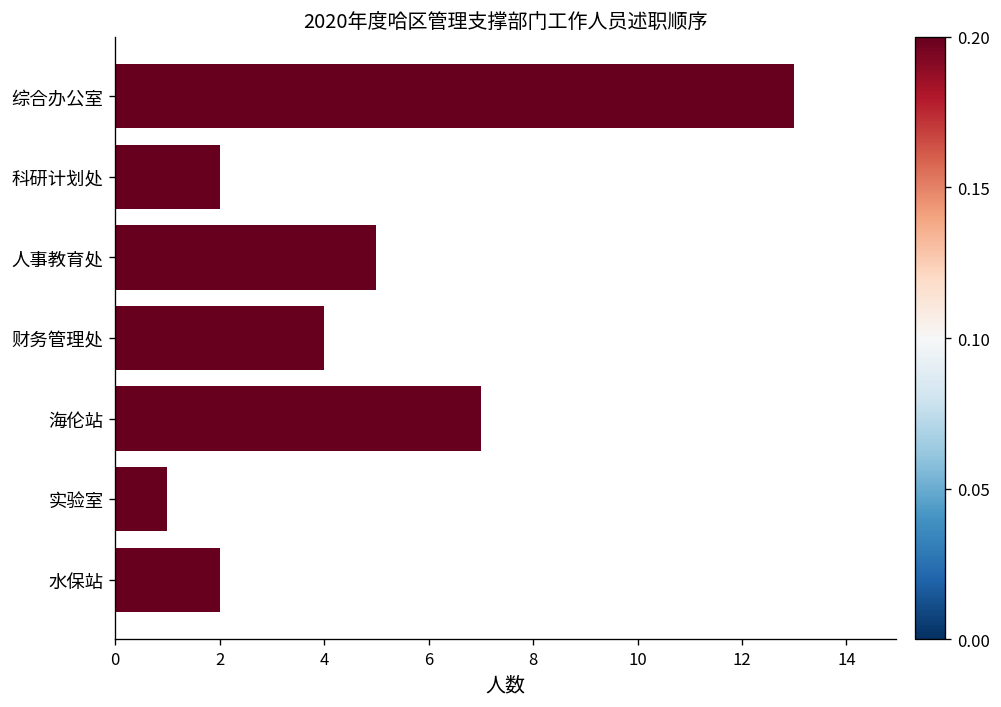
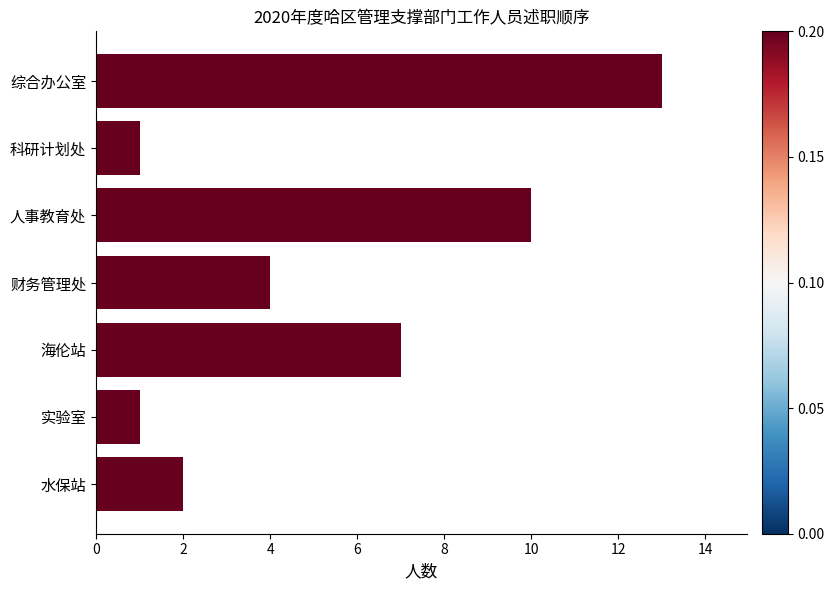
科研计划处: 2 -> 1
人事教育处: 5 -> 10
